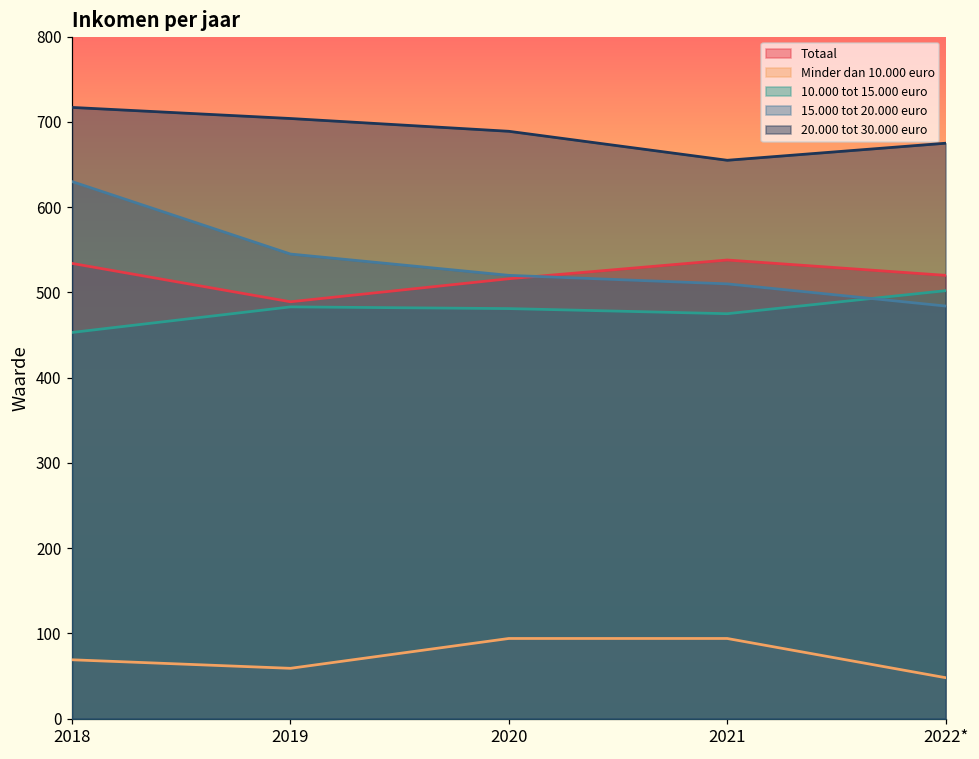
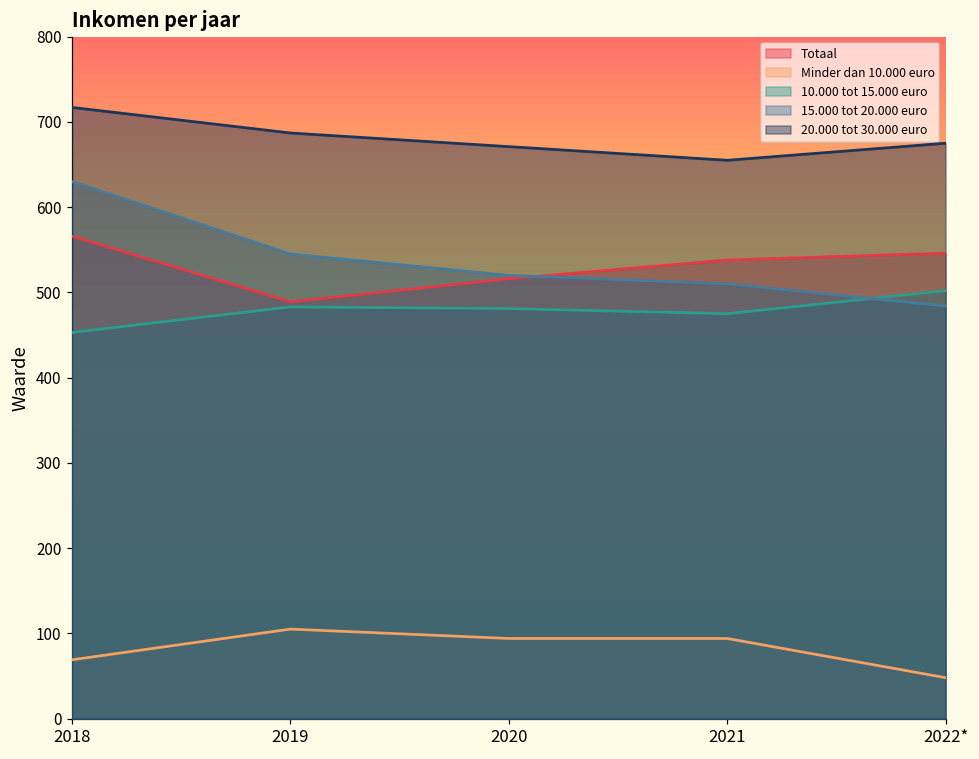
Totaal, 2018: 530 -> 570
Minder dan 10.000 euro, 2019: 60 -> 110
20.000 tot 30.000 euro, 2019: 700 -> 690
20.000 tot 30.000 euro, 2020: 690 -> 670
Totaal, 2022*: 520 -> 550
